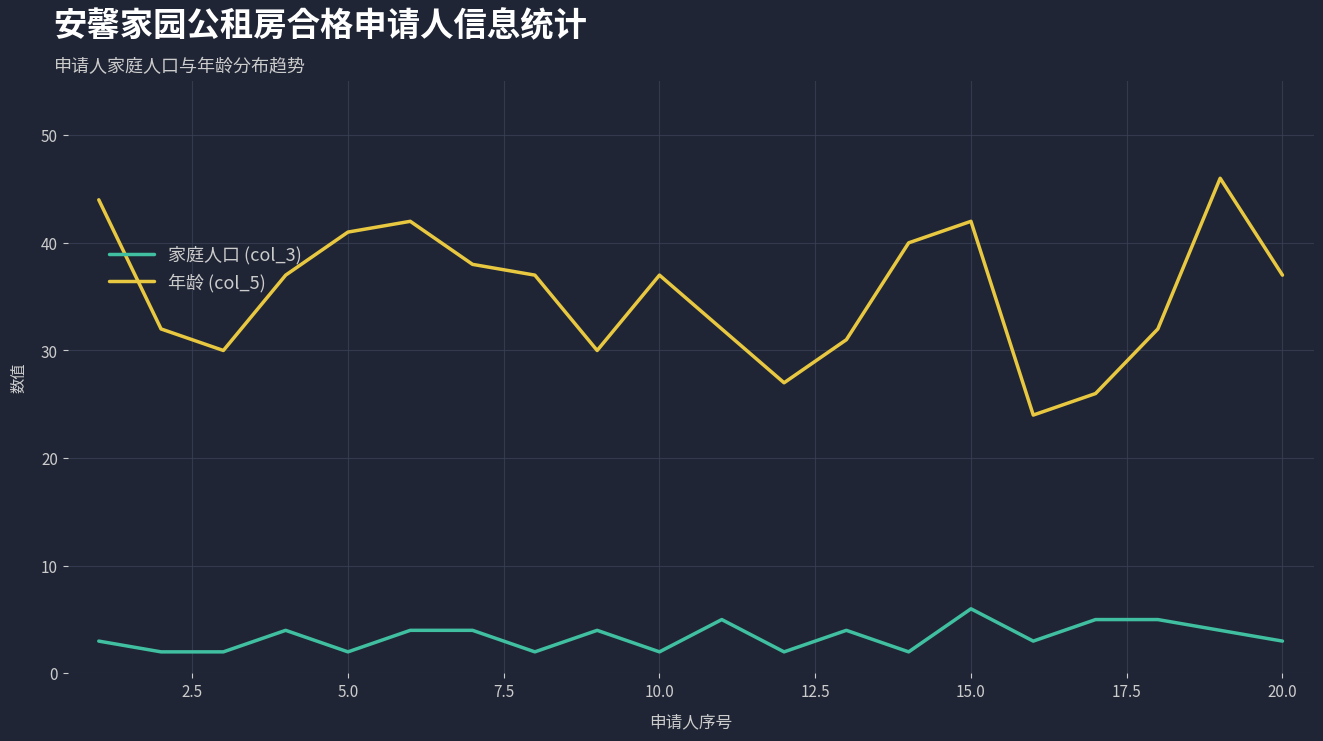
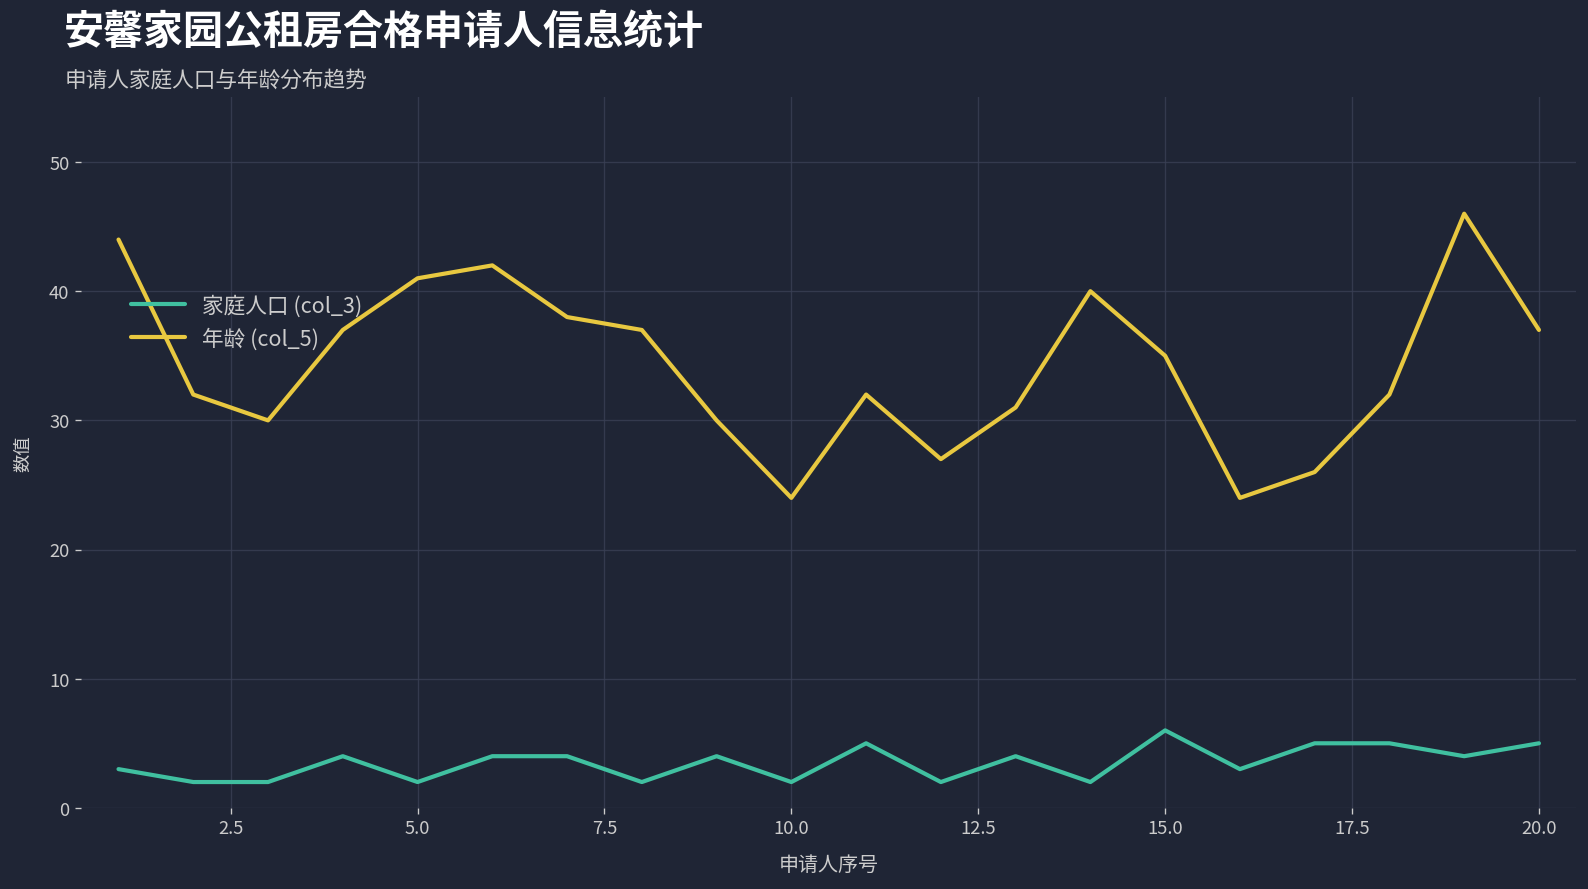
年龄 (col_5), 10.0: 37 -> 24
年龄 (col_5), 15.0: 42 -> 35
家庭人口 (col_3), 20.0: 3 -> 5
